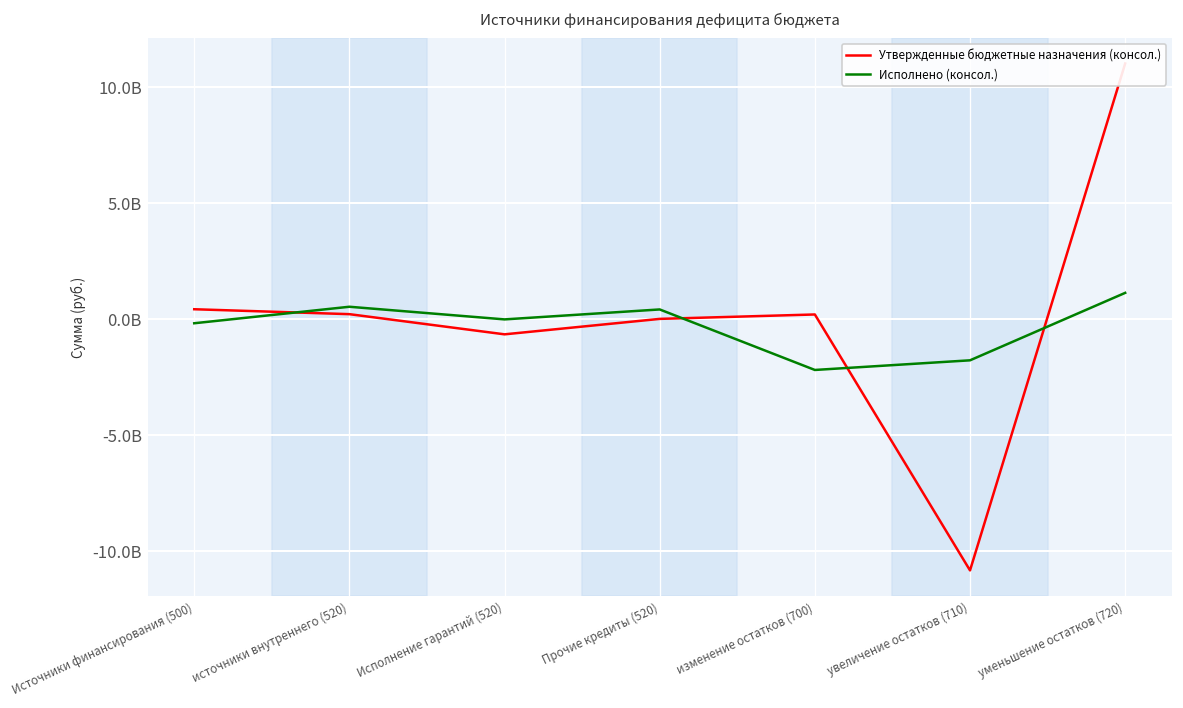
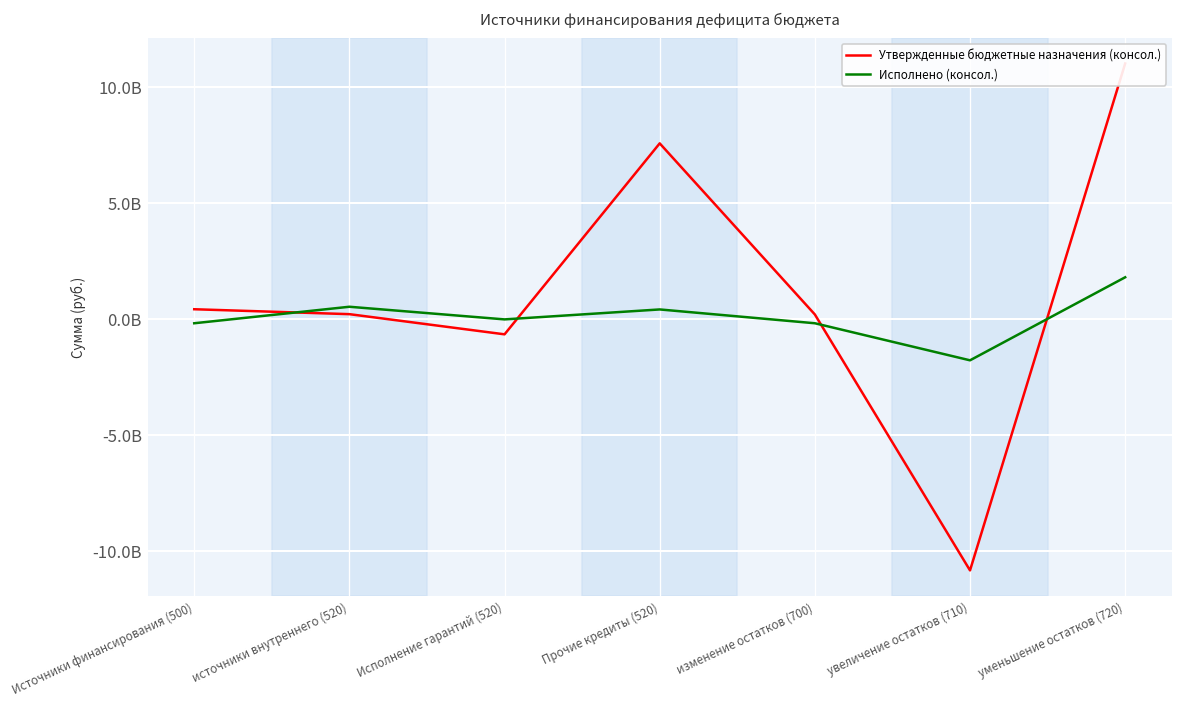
Утвержденные бюджетные назначения (консол.), Прочие кредиты (520): 0 -> 7600000000
Исполнено (консол.), изменение остатков (700): -2200000000 -> -200000000
Исполнено (консол.), уменьшение остатков (720): 1100000000 -> 1800000000
